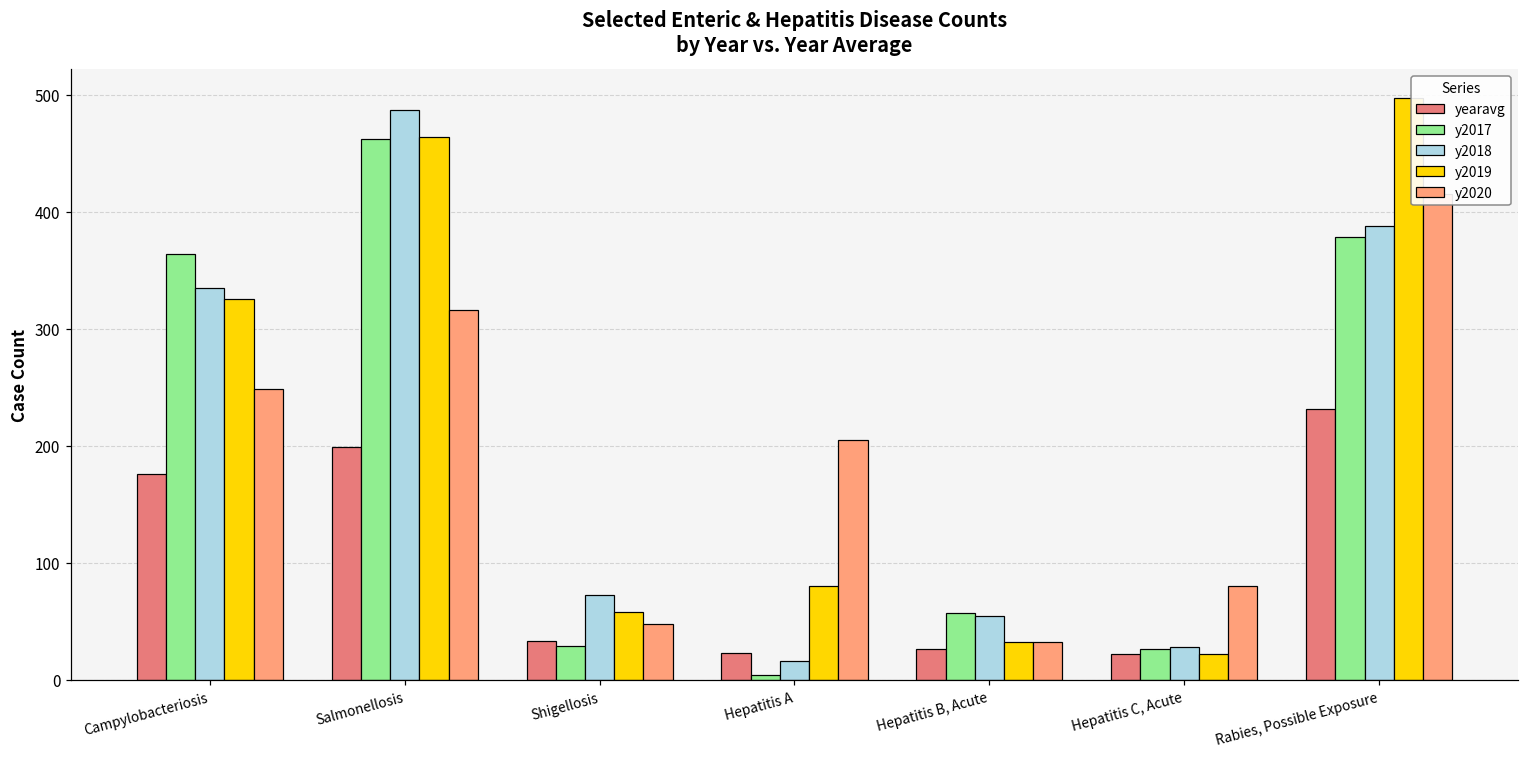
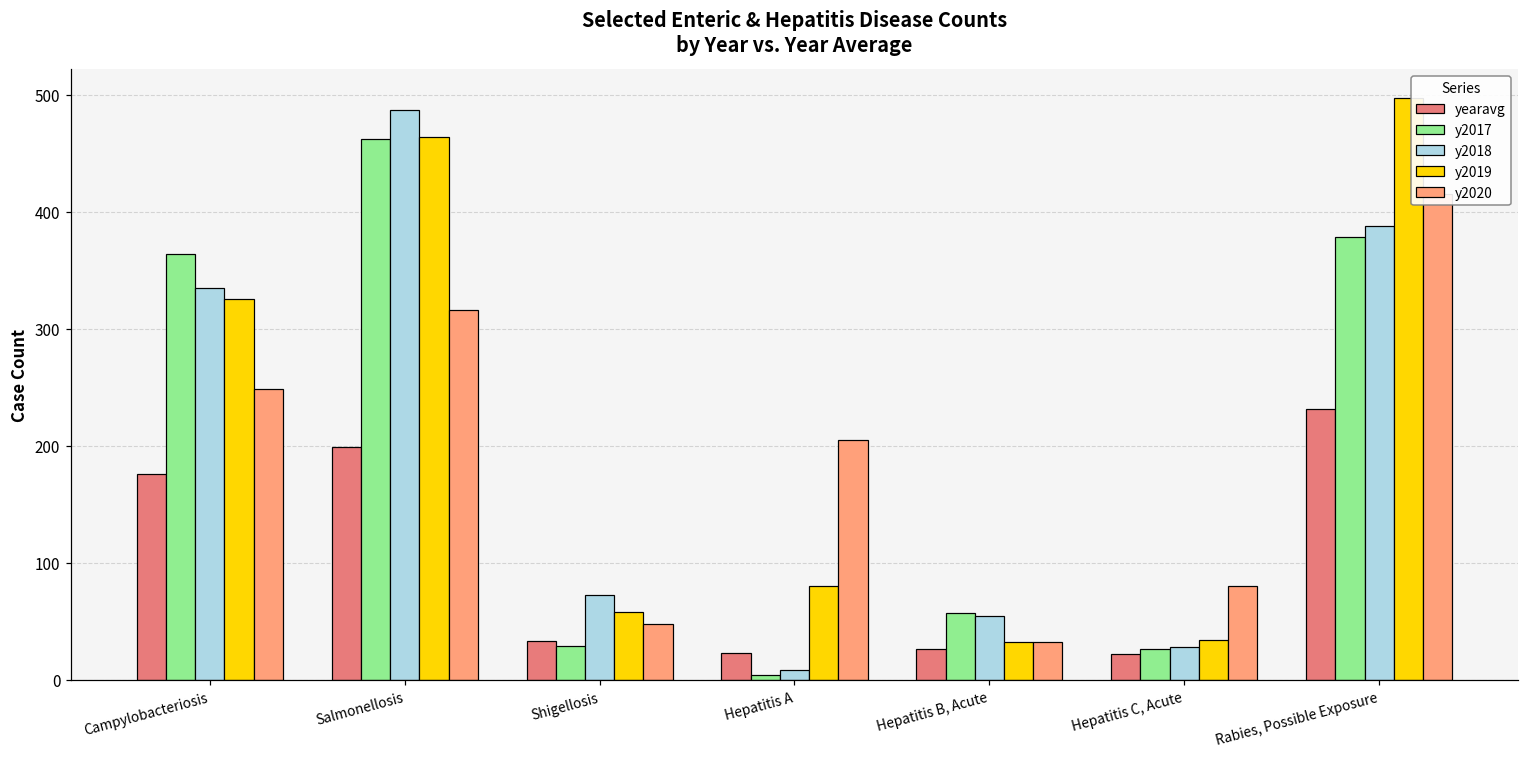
y2018, Hepatitis A: 16 -> 8
y2019, Hepatitis C, Acute: 22 -> 34
